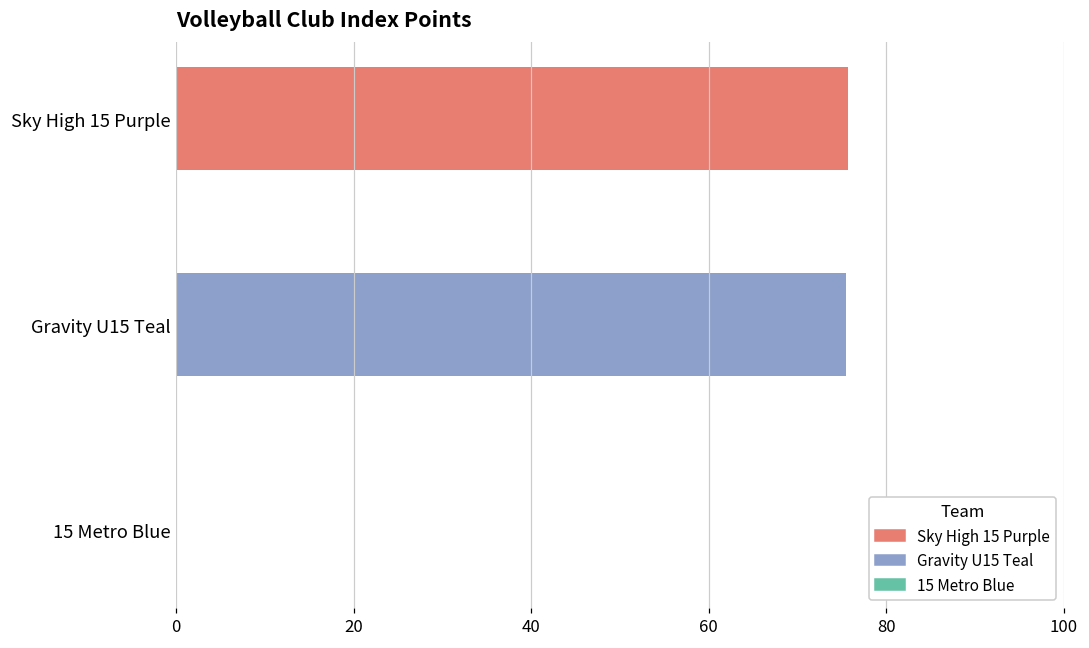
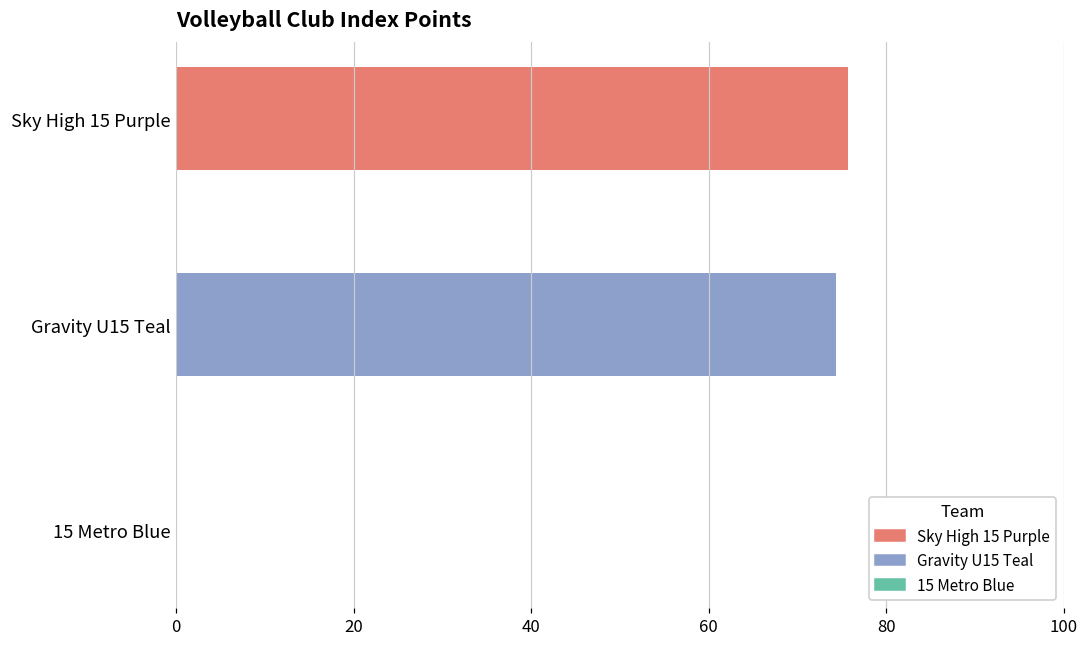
Gravity U15 Teal: 75 -> 74
